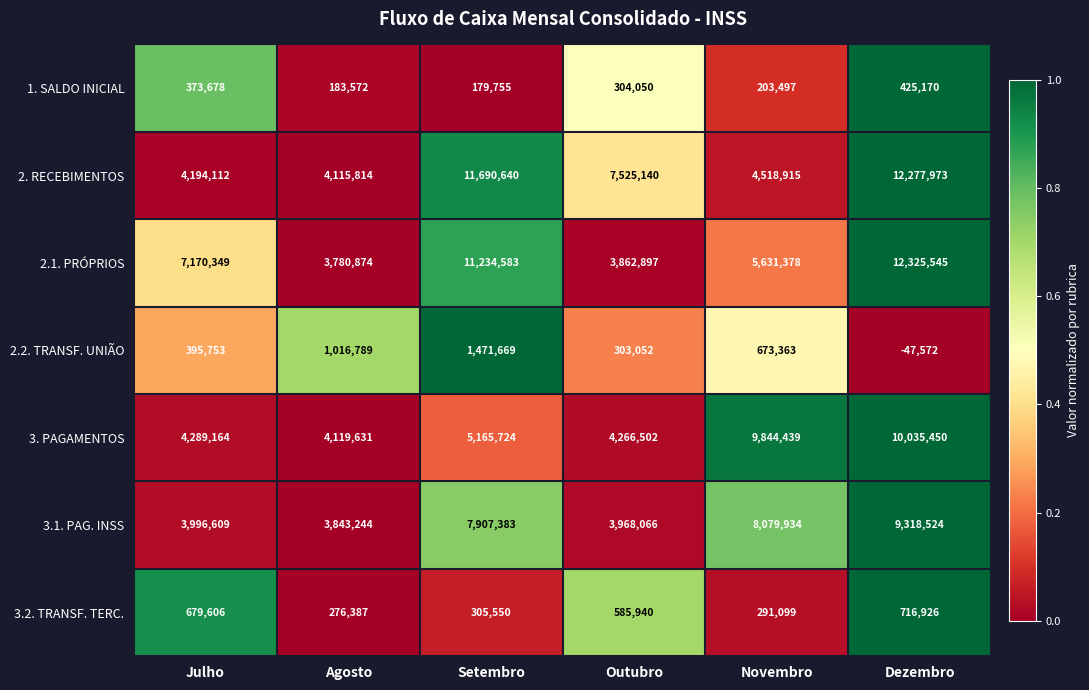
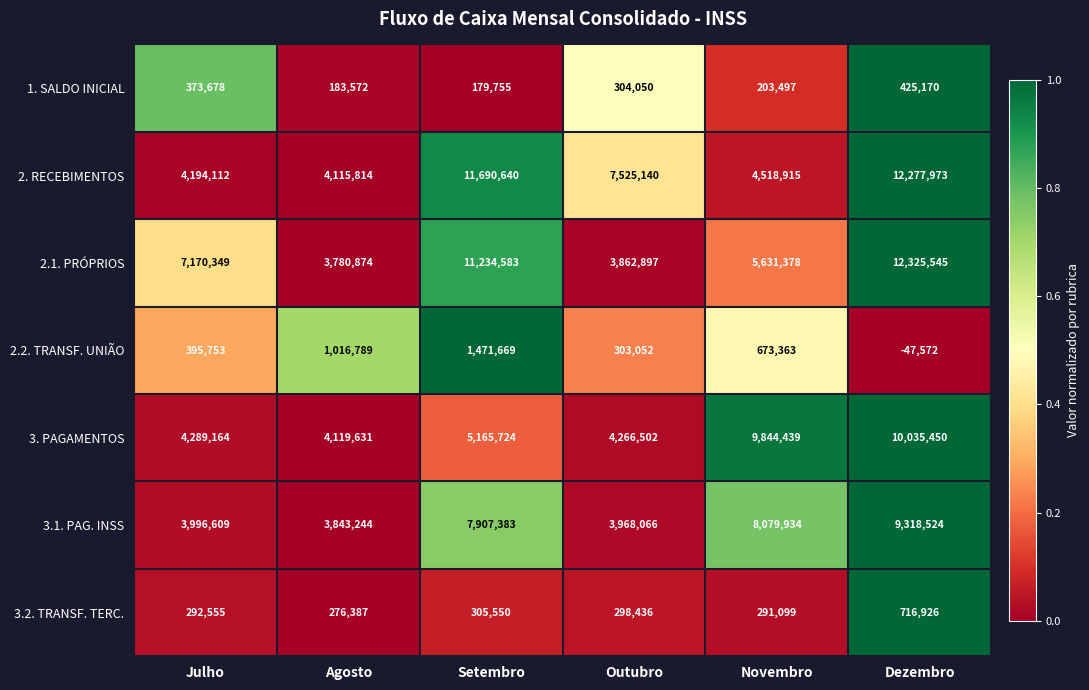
3.2. TRANSF. TERC., Julho: 679,606 -> 292,555
3.2. TRANSF. TERC., Outubro: 585,940 -> 298,436
